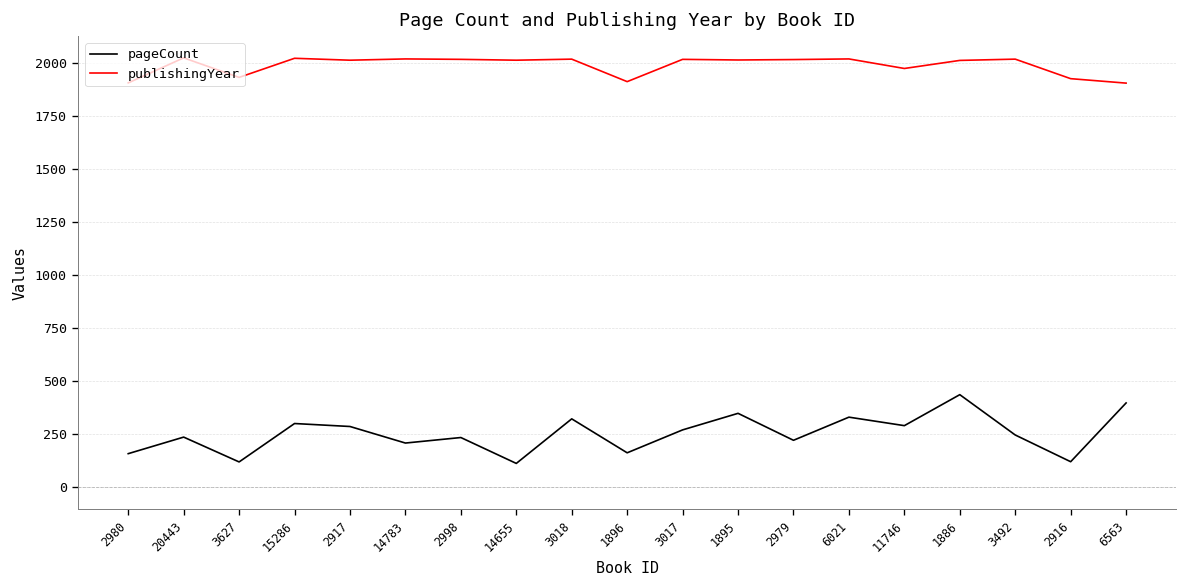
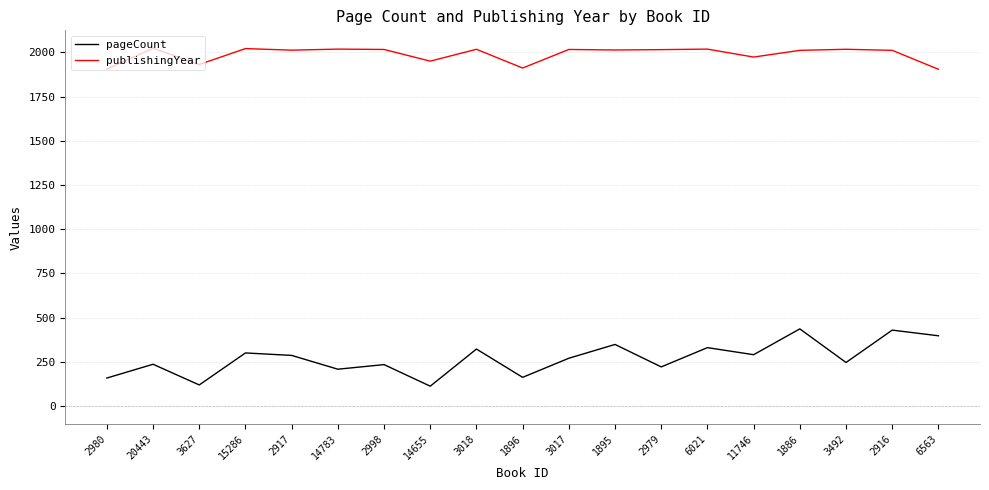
publishingYear, 14655: 2010 -> 1950
pageCount, 2916: 120 -> 430
publishingYear, 2916: 1930 -> 2010
